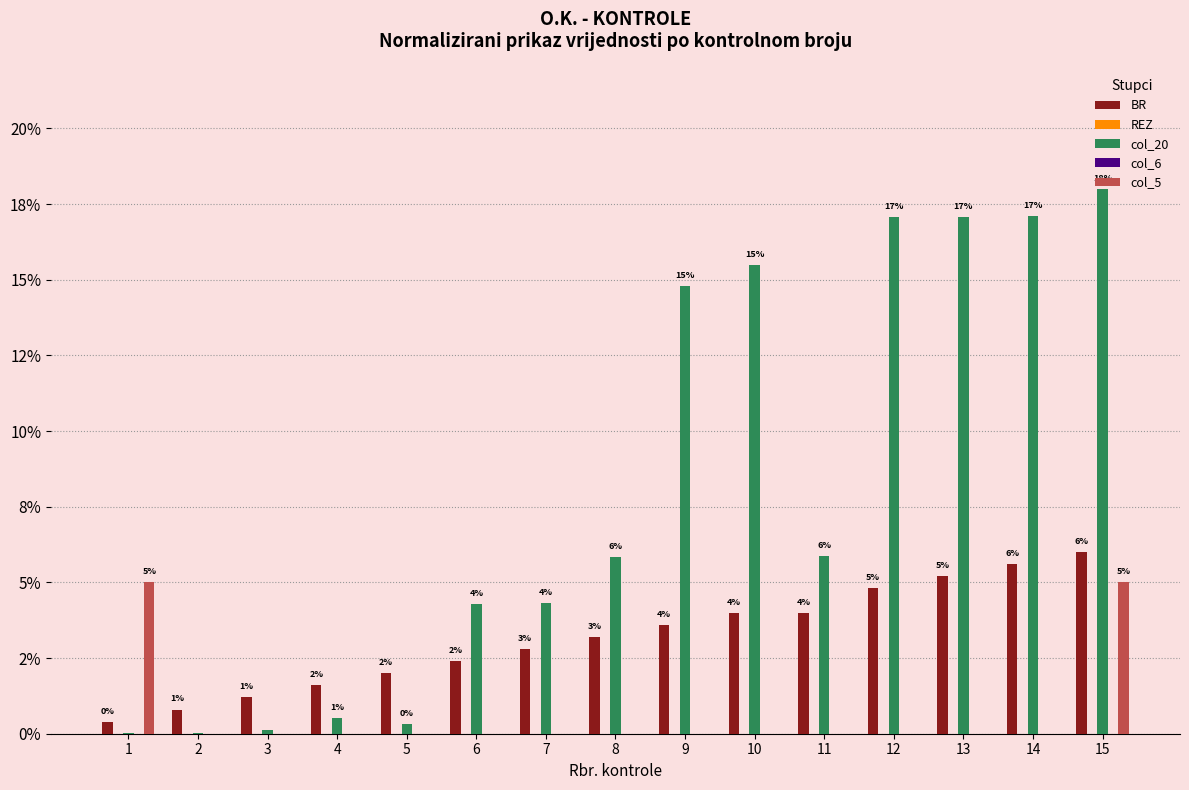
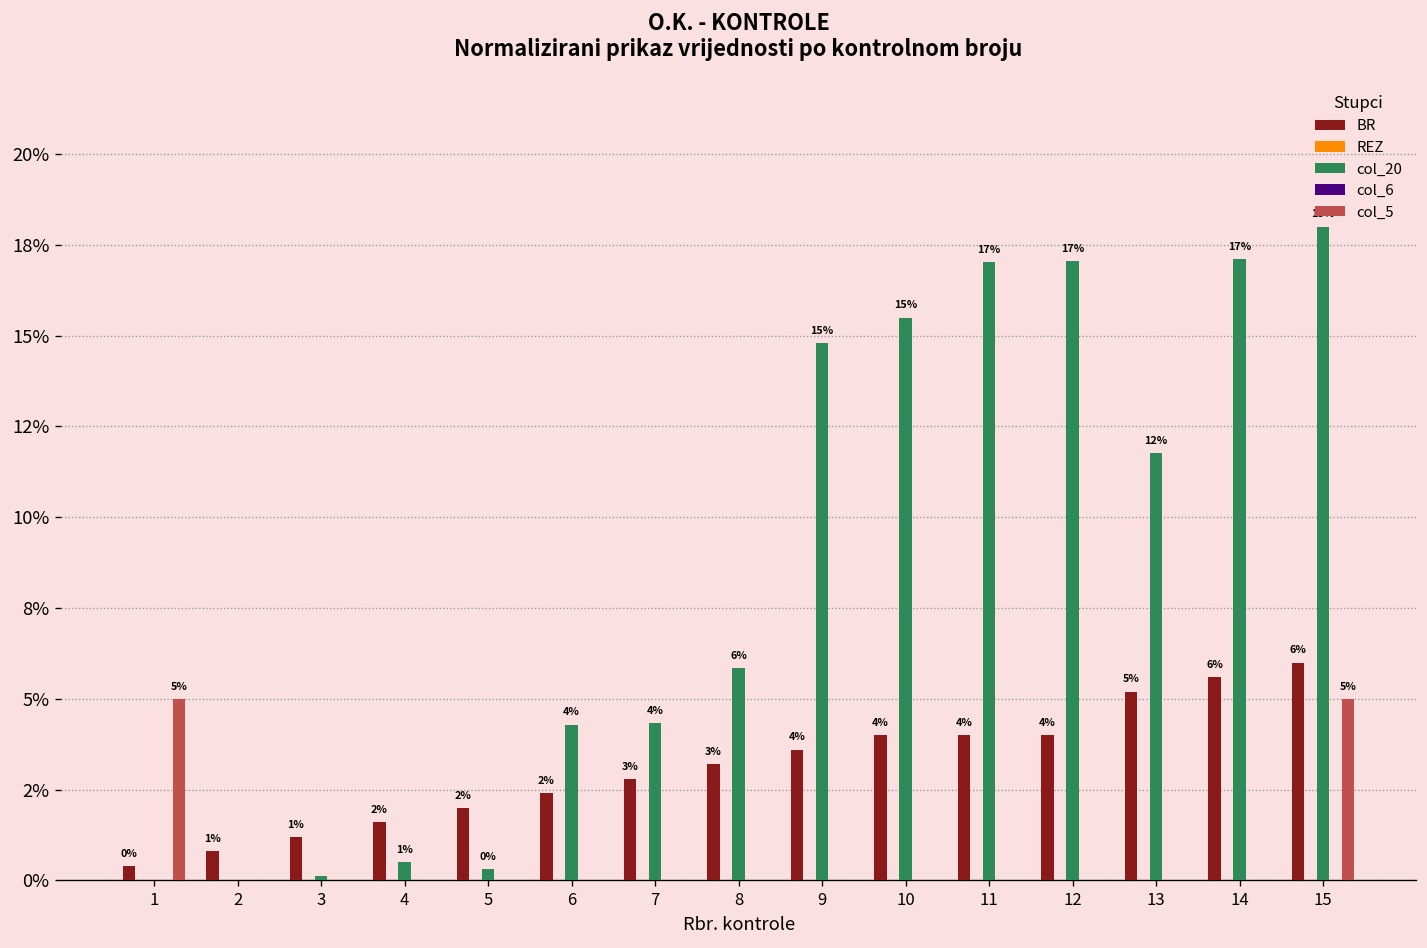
col_20, 11: 6% -> 17%
BR, 12: 5% -> 4%
col_20, 13: 17% -> 12%
